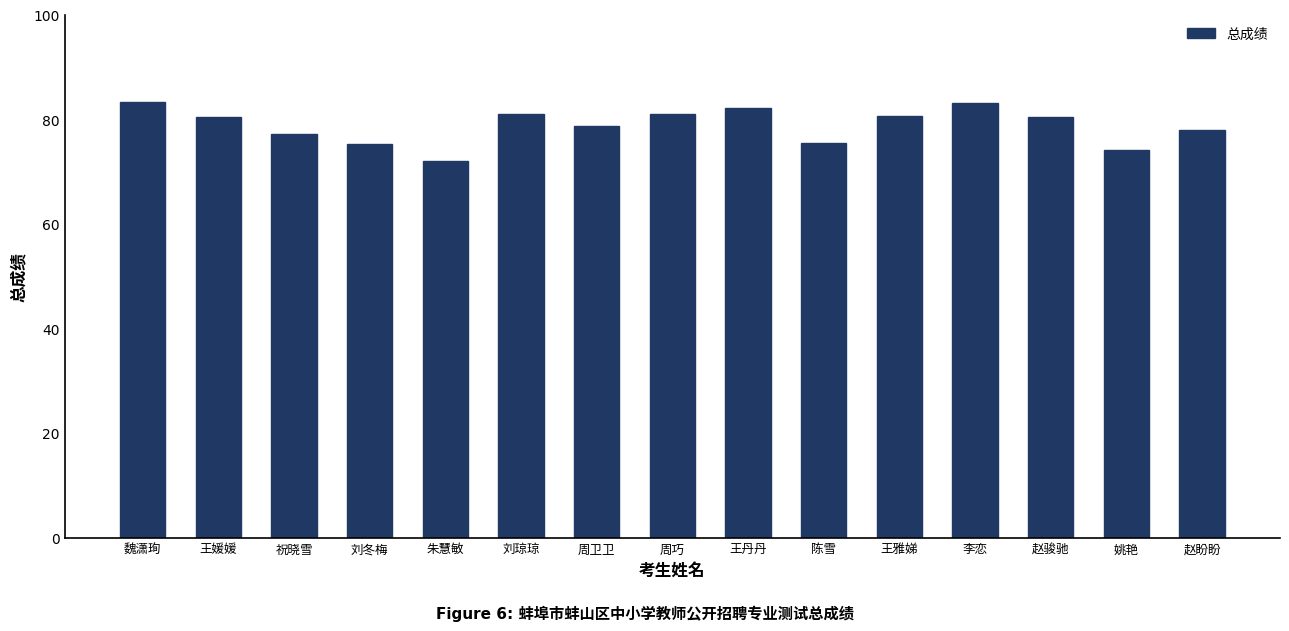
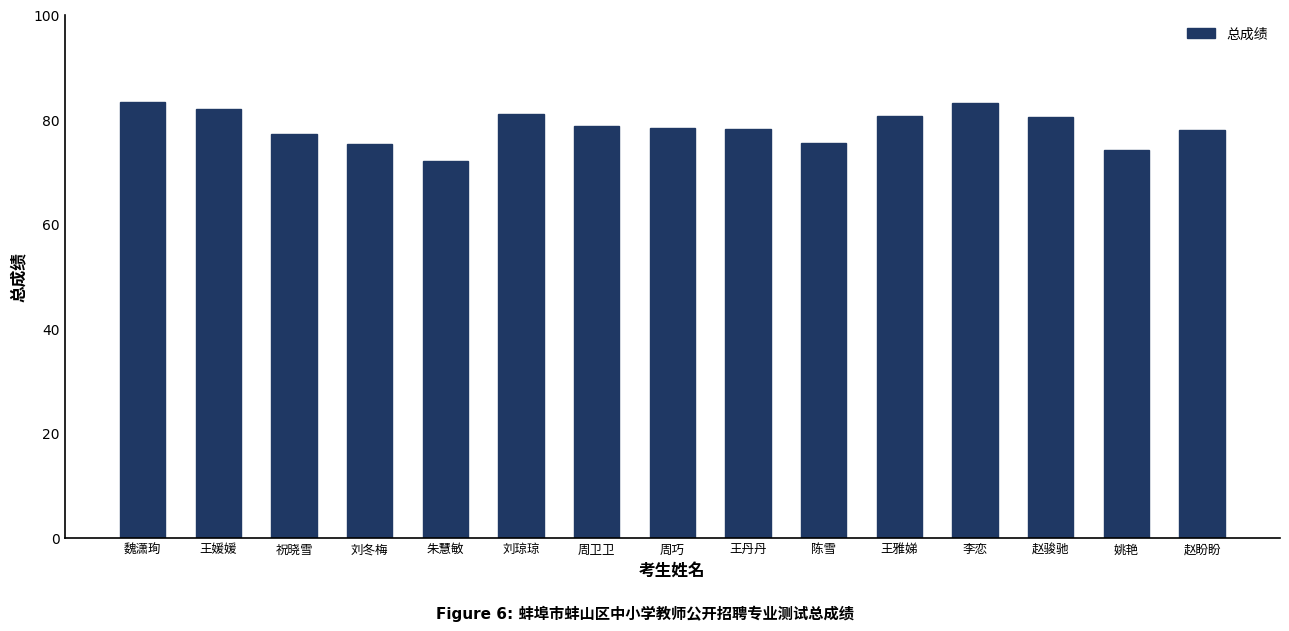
王媛媛: 80 -> 82
周巧: 81 -> 78
王丹丹: 82 -> 78
